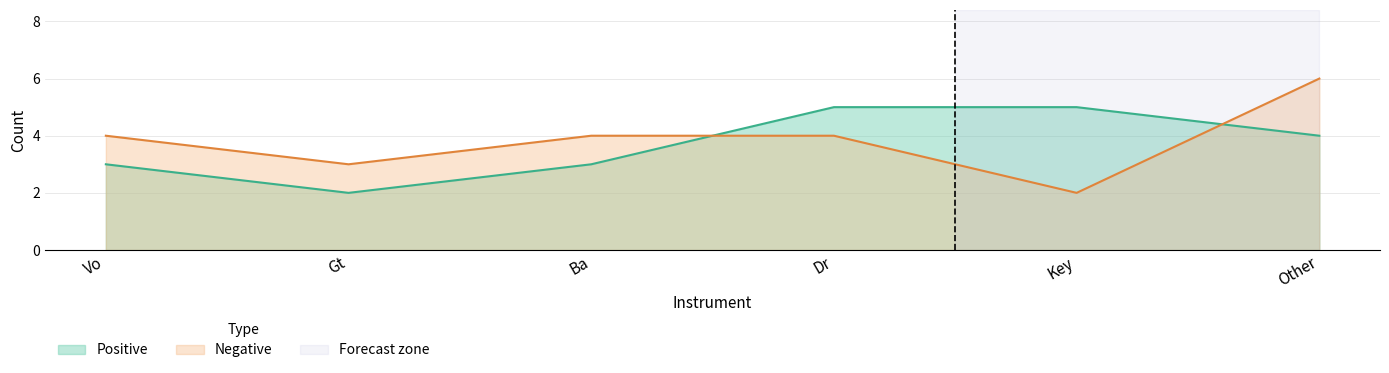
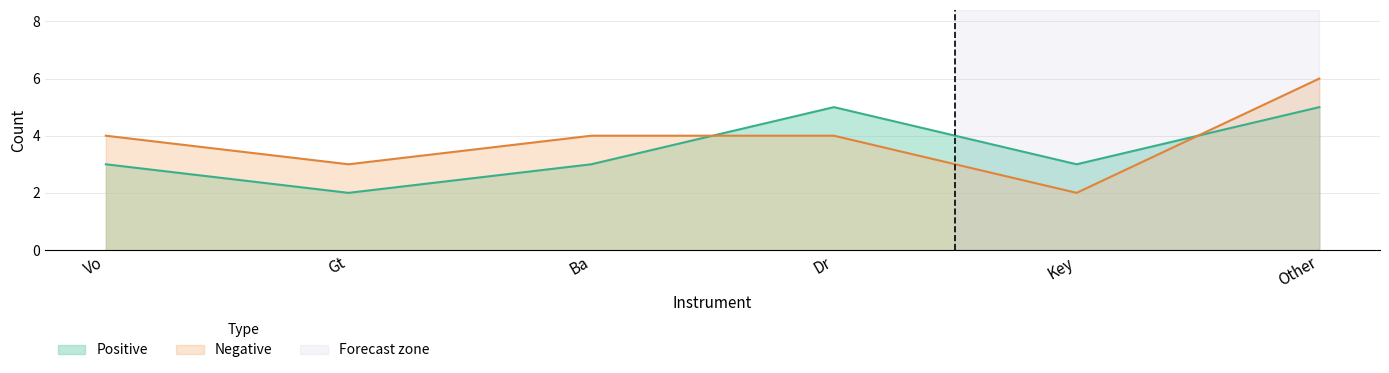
Positive, Key: 5 -> 3
Positive, Other: 4 -> 5
